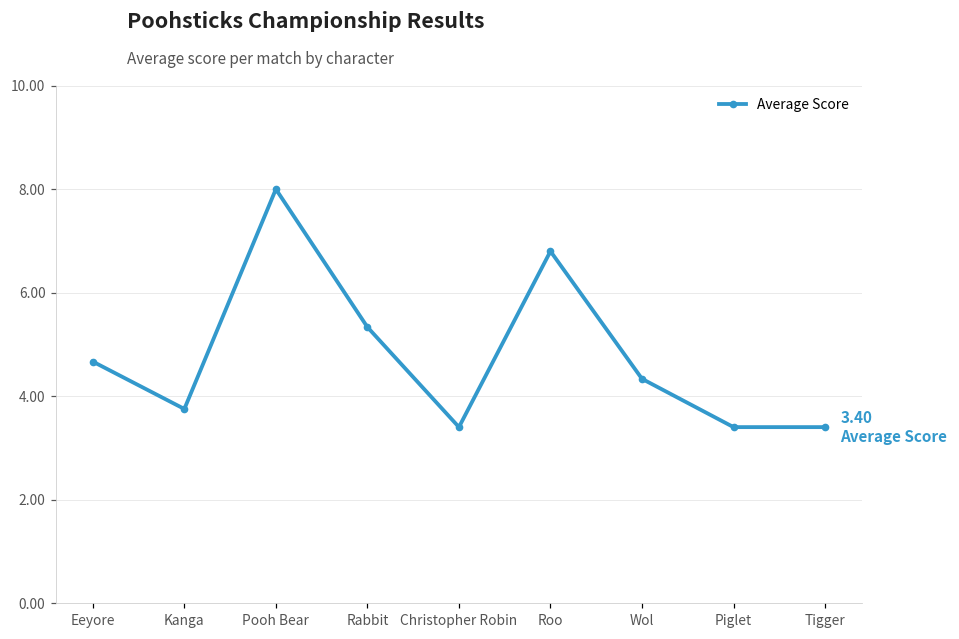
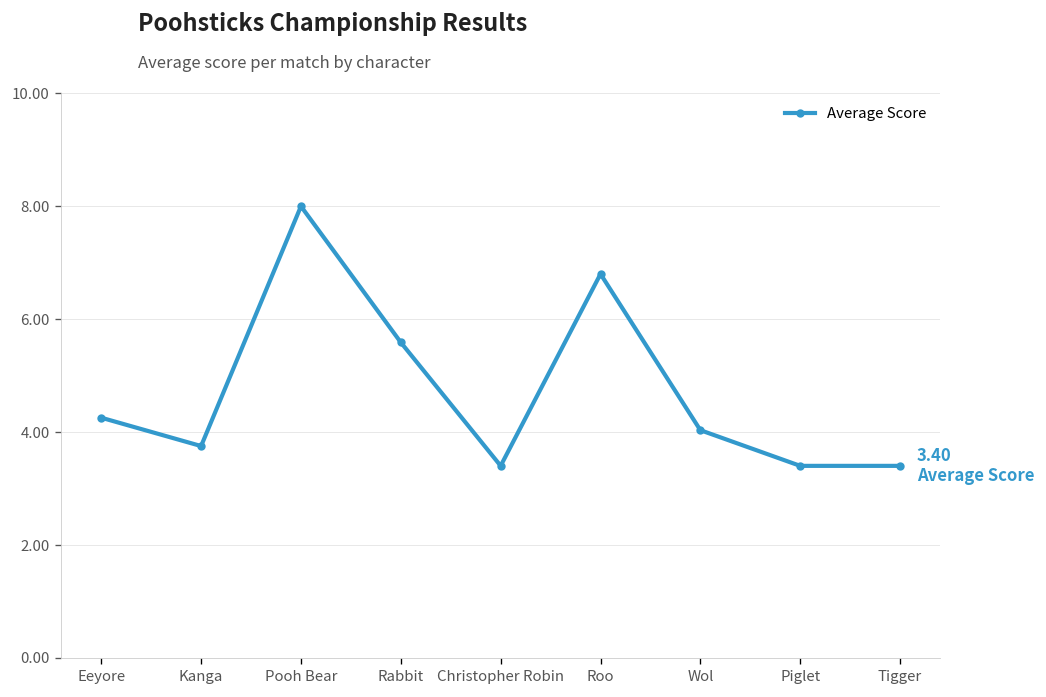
Eeyore: 4.7 -> 4.3
Rabbit: 5.3 -> 5.6
Wol: 4.3 -> 4.0
